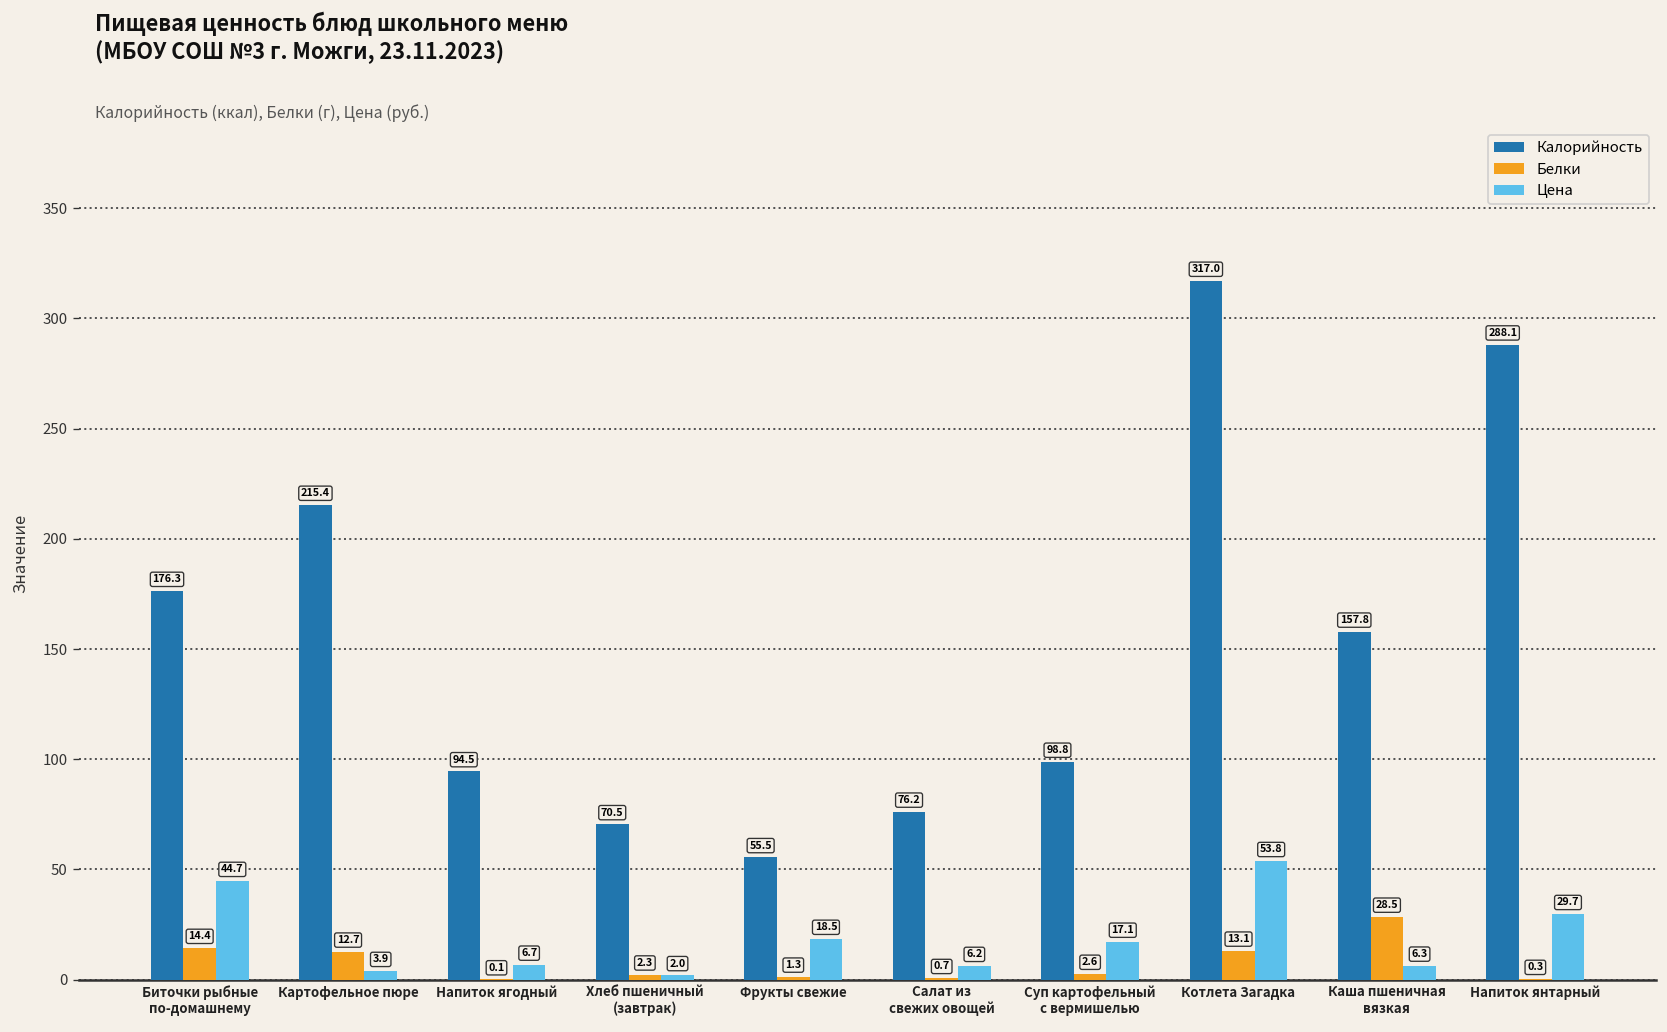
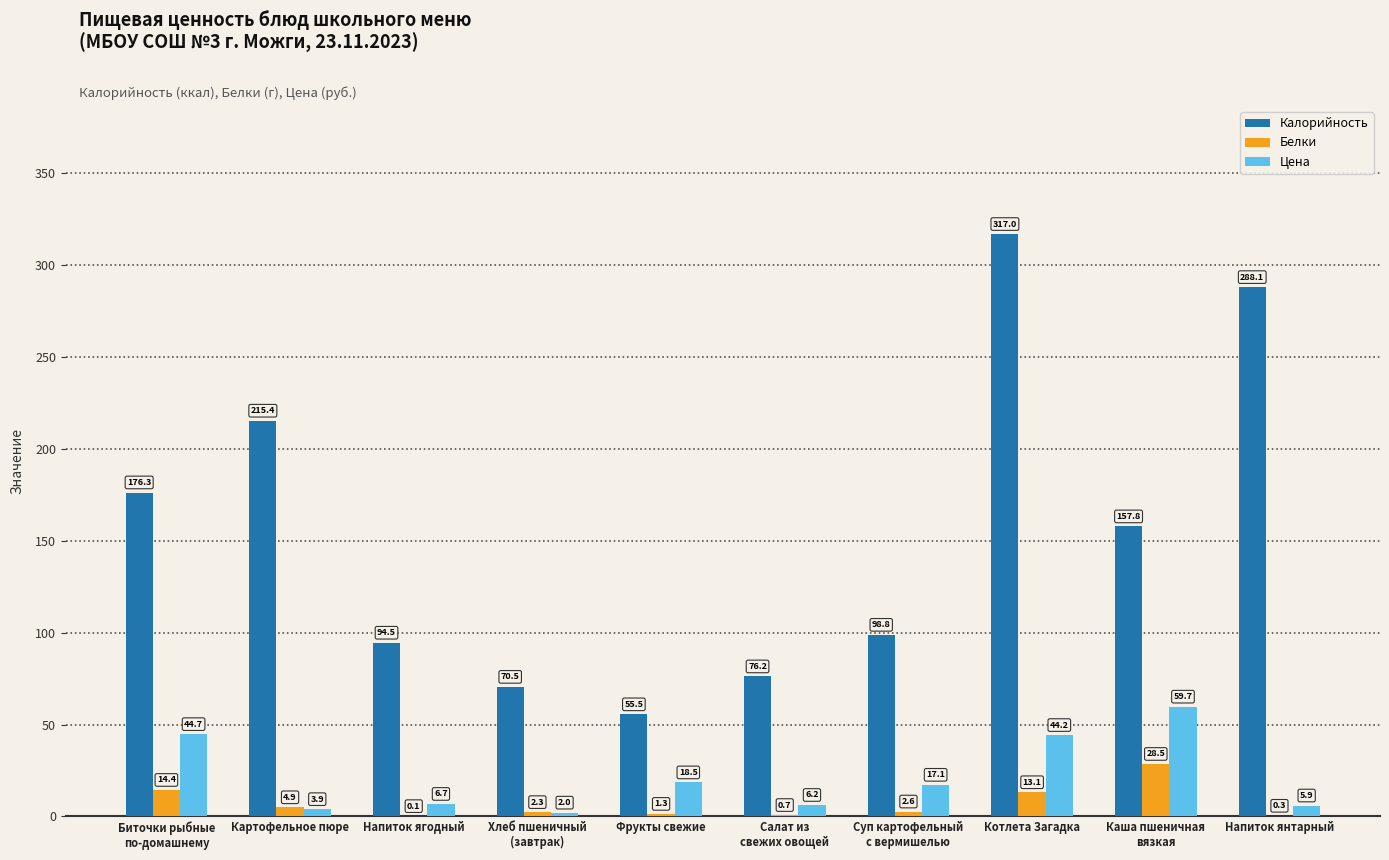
Белки, Картофельное пюре: 12.7 -> 4.9
Цена, Котлета Загадка: 53.8 -> 44.2
Цена, Каша пшеничная вязкая: 6.3 -> 59.7
Цена, Напиток янтарный: 29.7 -> 5.9
